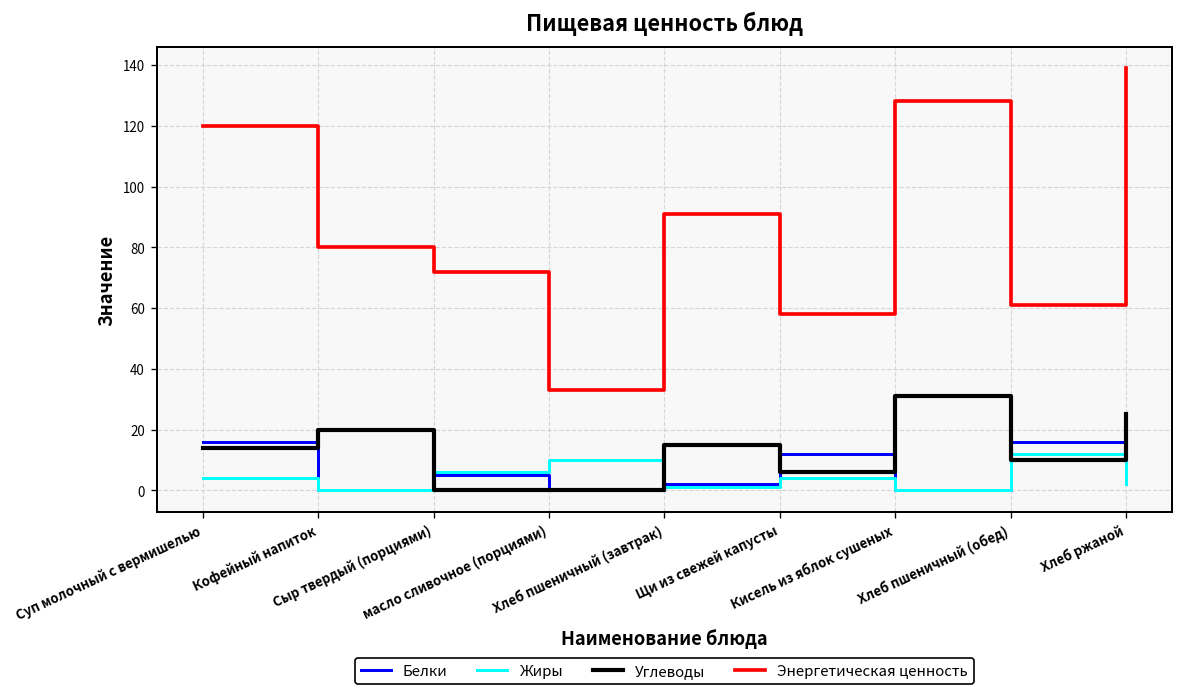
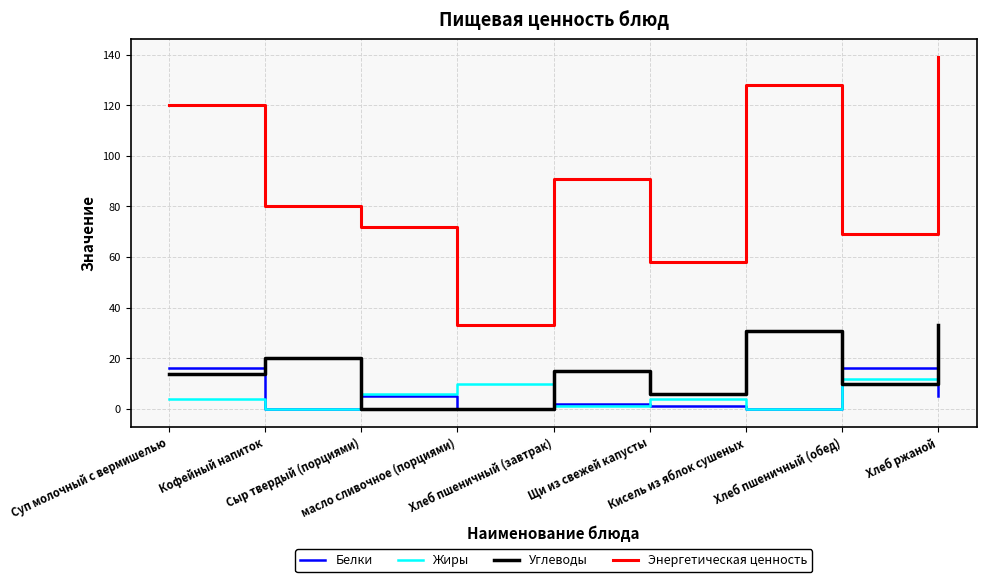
Белки, Щи из свежей капусты: 12 -> 1
Энергетическая ценность, Хлеб пшеничный (обед): 61 -> 69
Жиры, Хлеб ржаной: 2 -> 10
Углеводы, Хлеб ржаной: 25 -> 33
